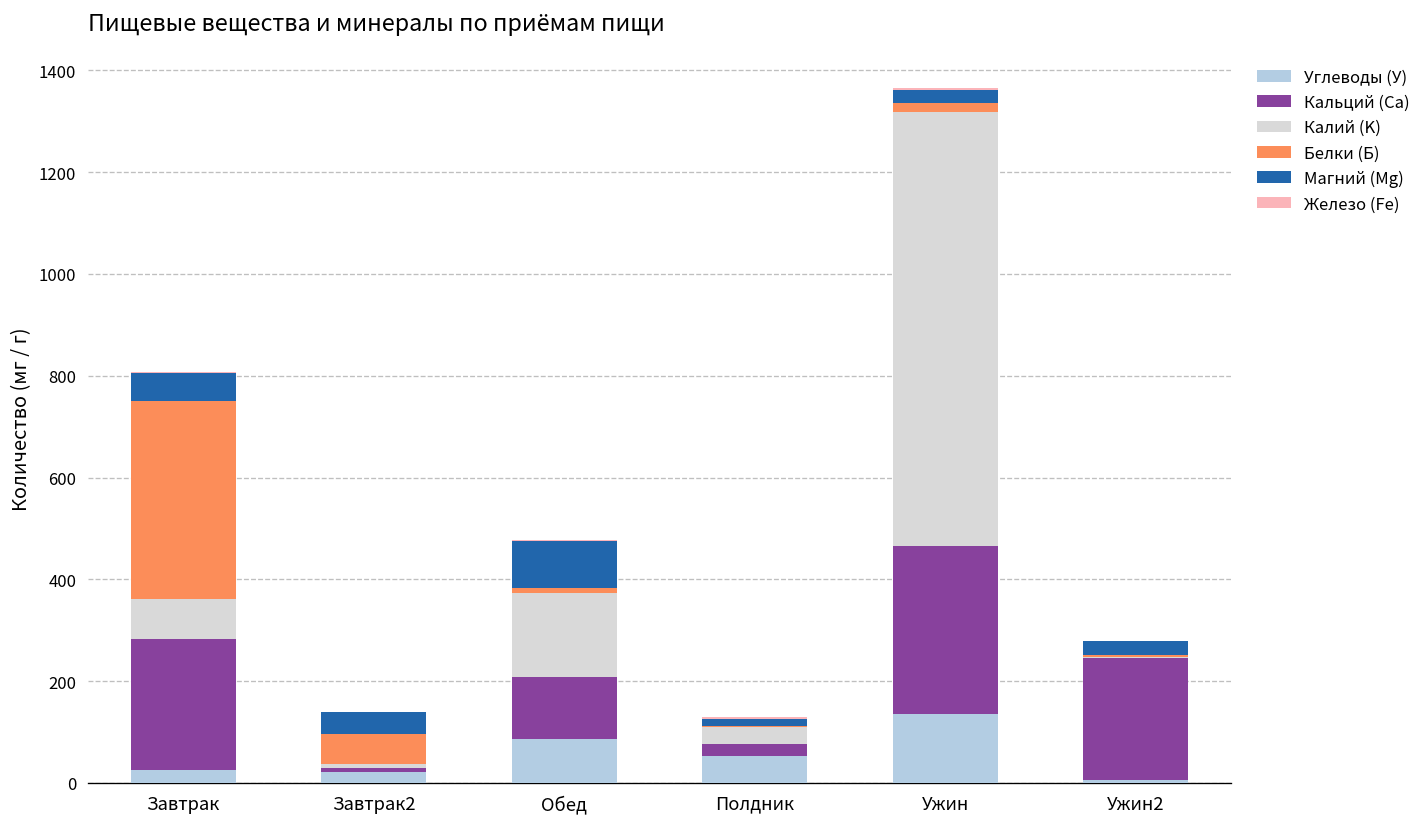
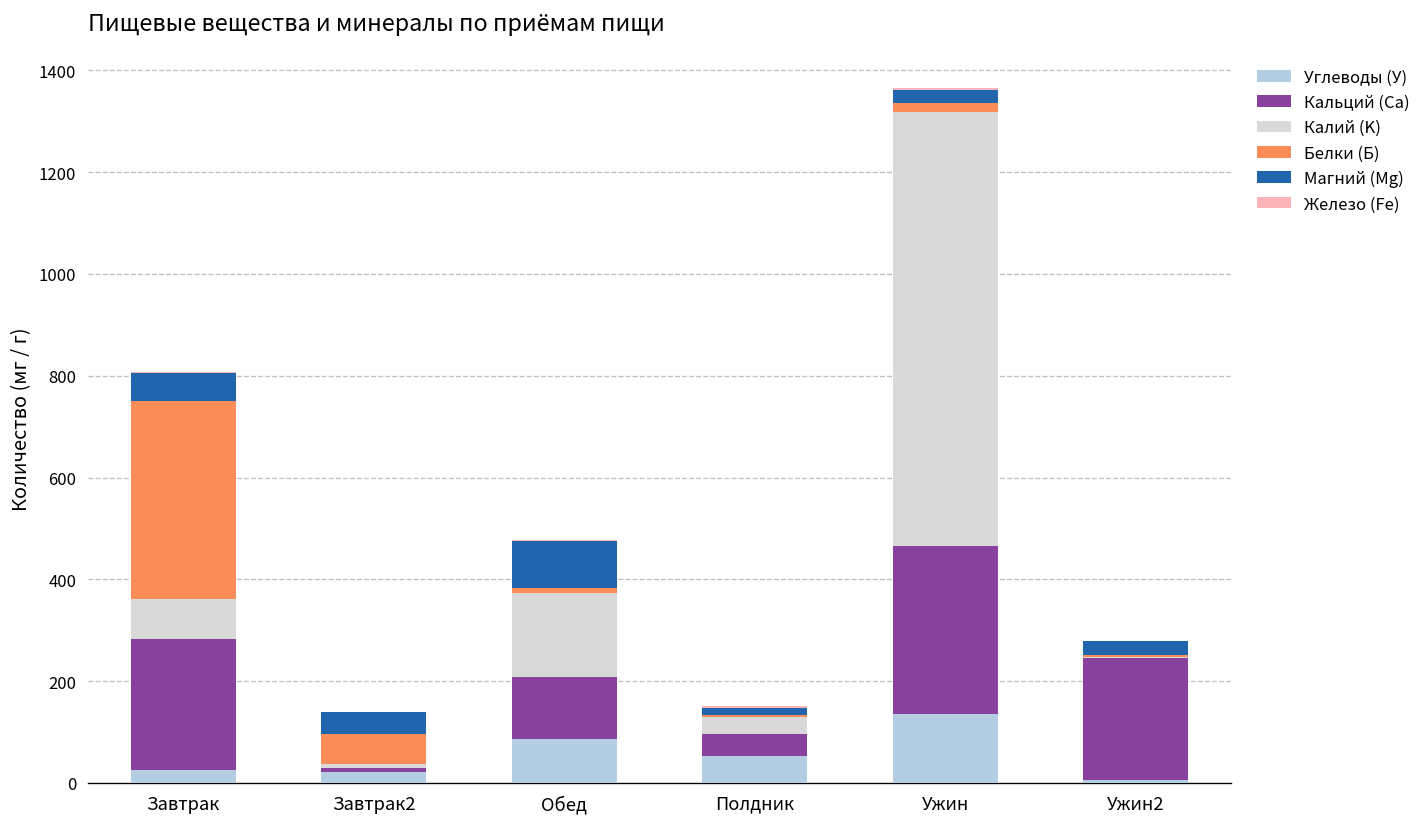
Кальций (Ca), Полдник: 20 -> 40
